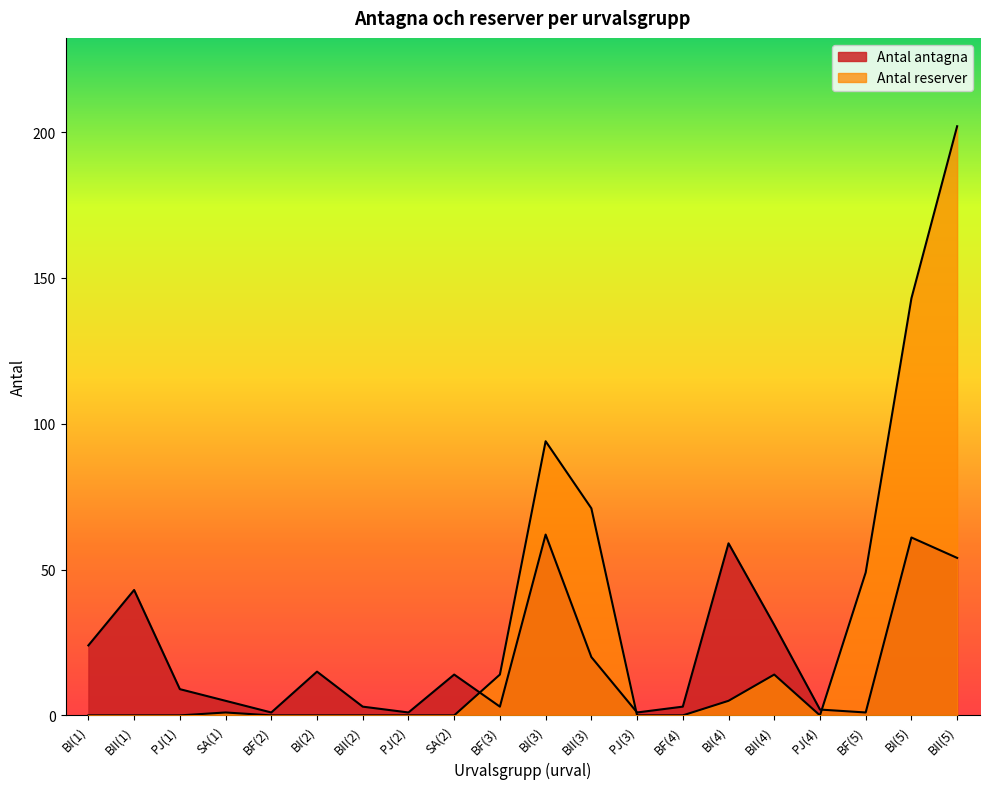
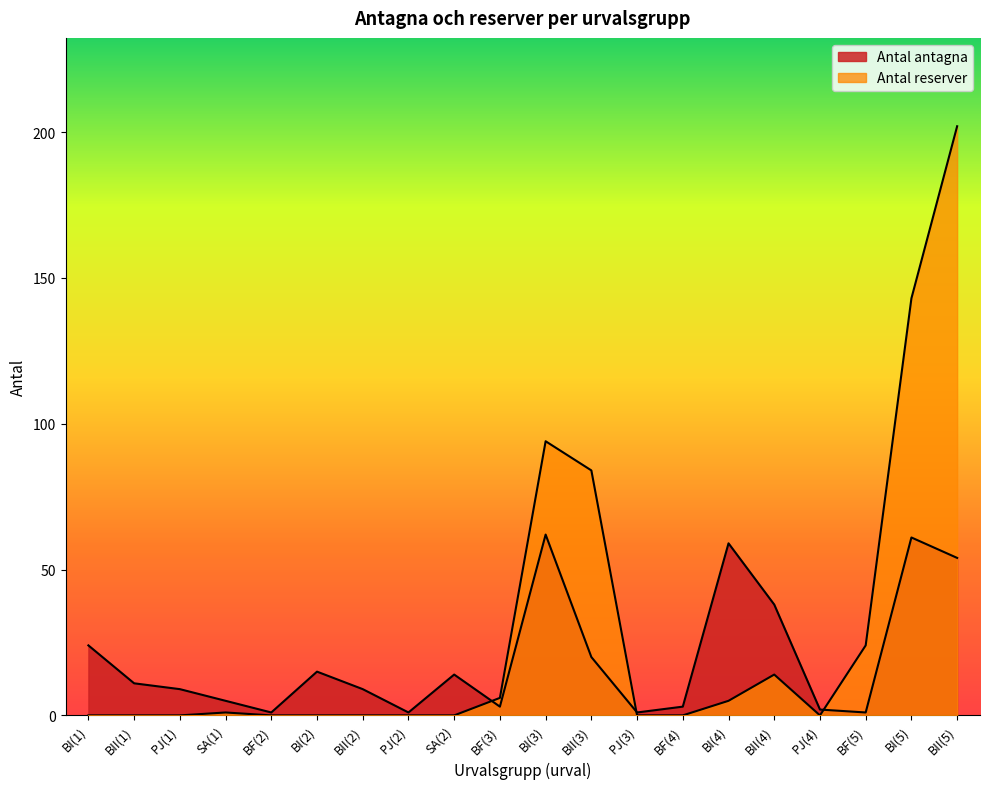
Antal antagna, BII(1): 43 -> 11
Antal antagna, BII(2): 3 -> 9
Antal reserver, BF(3): 14 -> 6
Antal reserver, BII(3): 71 -> 84
Antal antagna, BII(4): 31 -> 38
Antal reserver, BF(5): 49 -> 24
